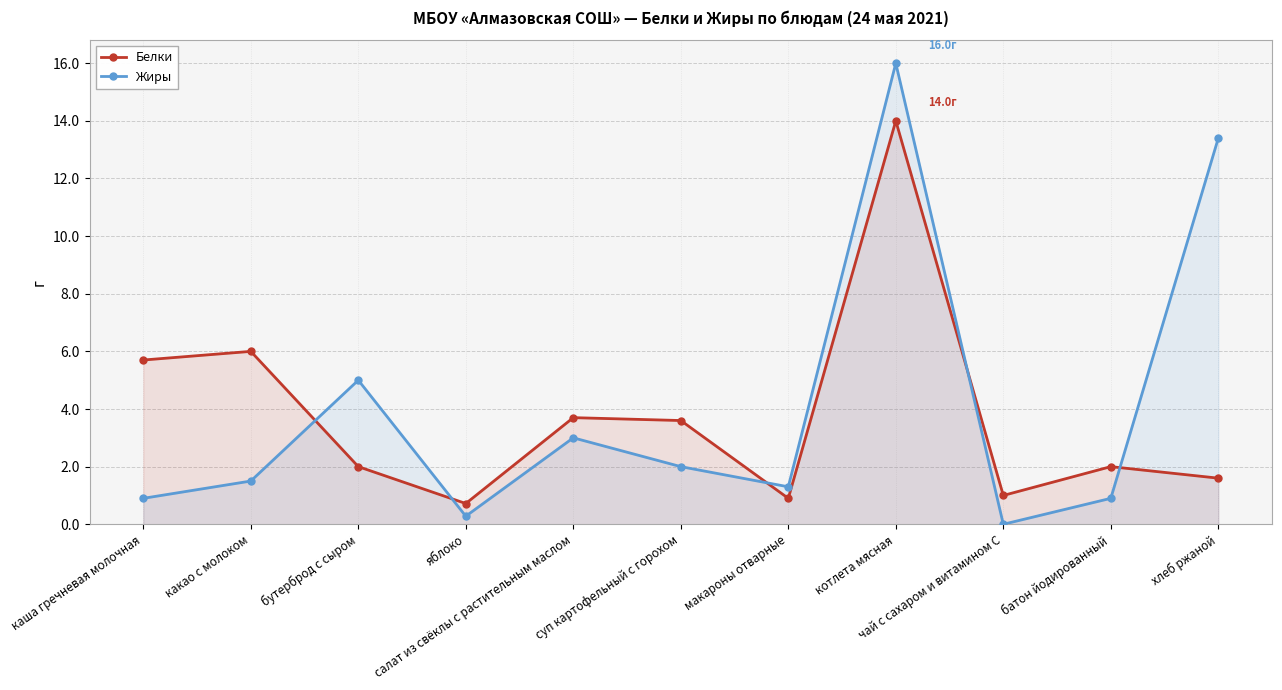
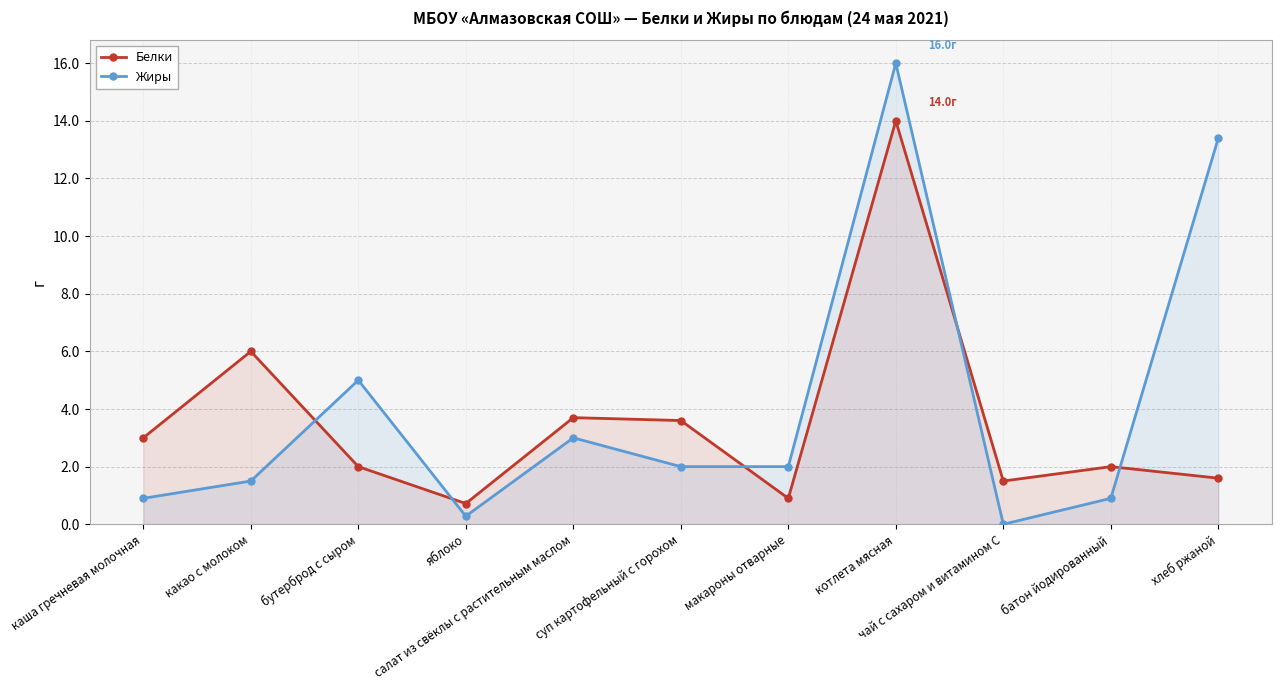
Белки, каша гречневая молочная: 5.7 -> 3.0
Жиры, макароны отварные: 1.3 -> 2.0
Белки, чай с сахаром и витамином С: 1.0 -> 1.5
